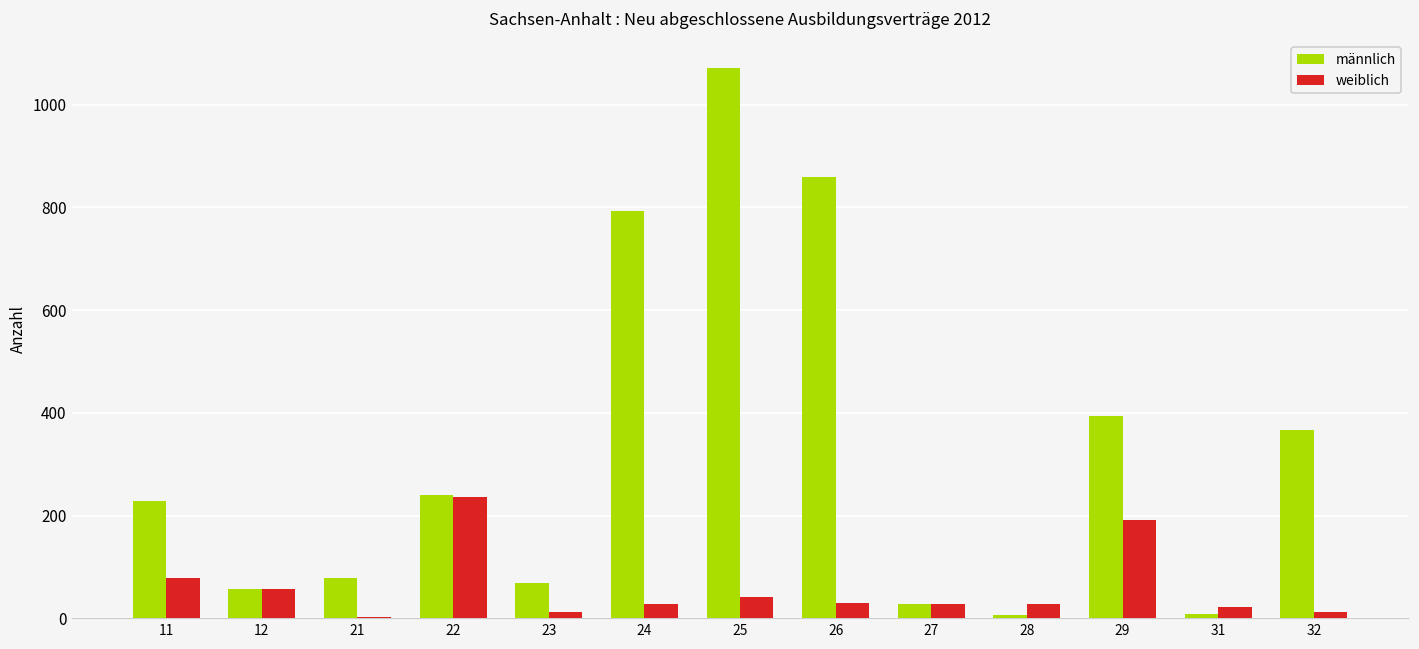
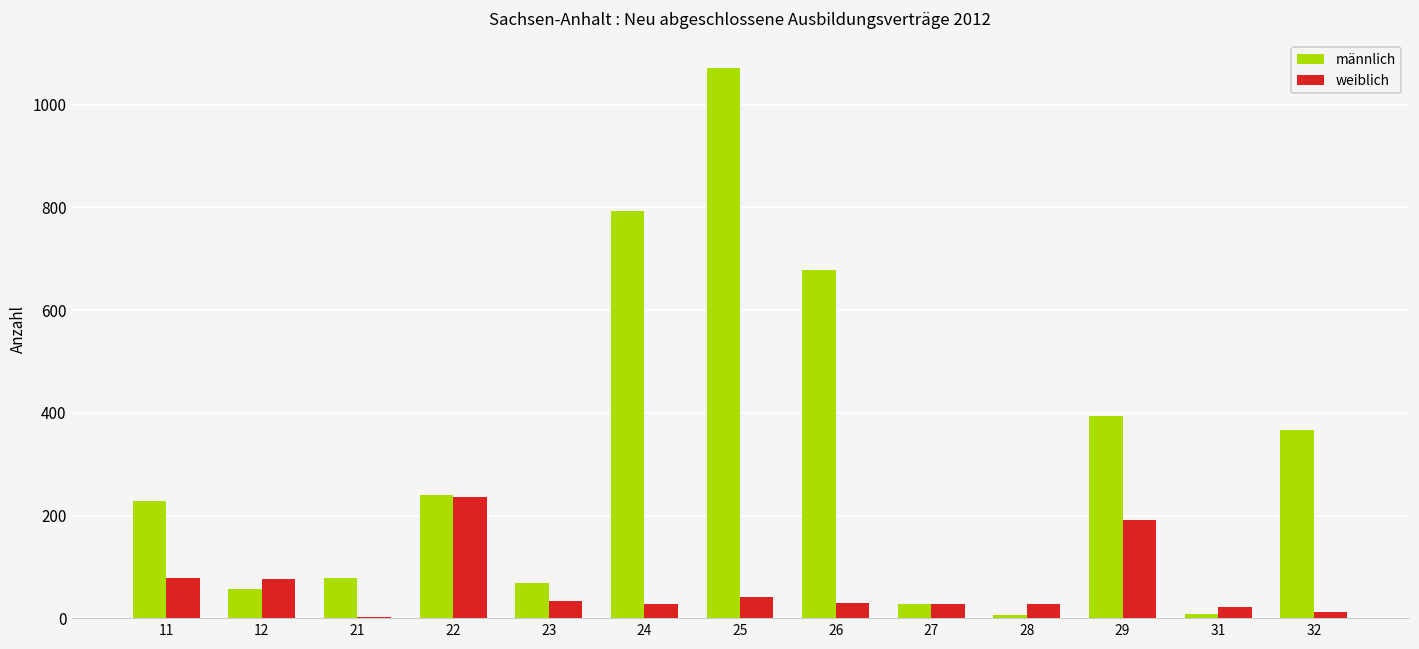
weiblich, 12: 60 -> 80
weiblich, 23: 10 -> 30
männlich, 26: 860 -> 680
